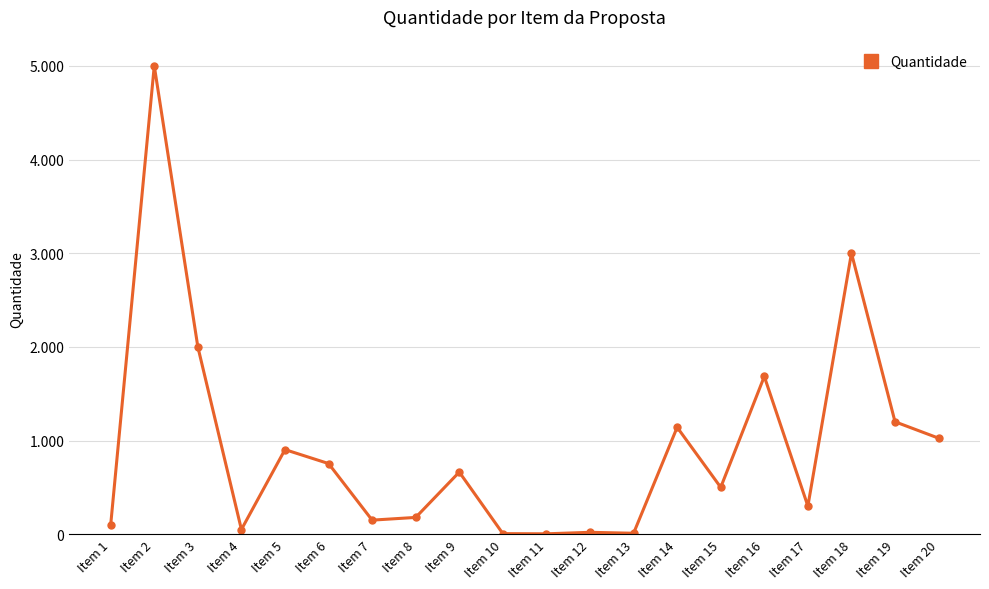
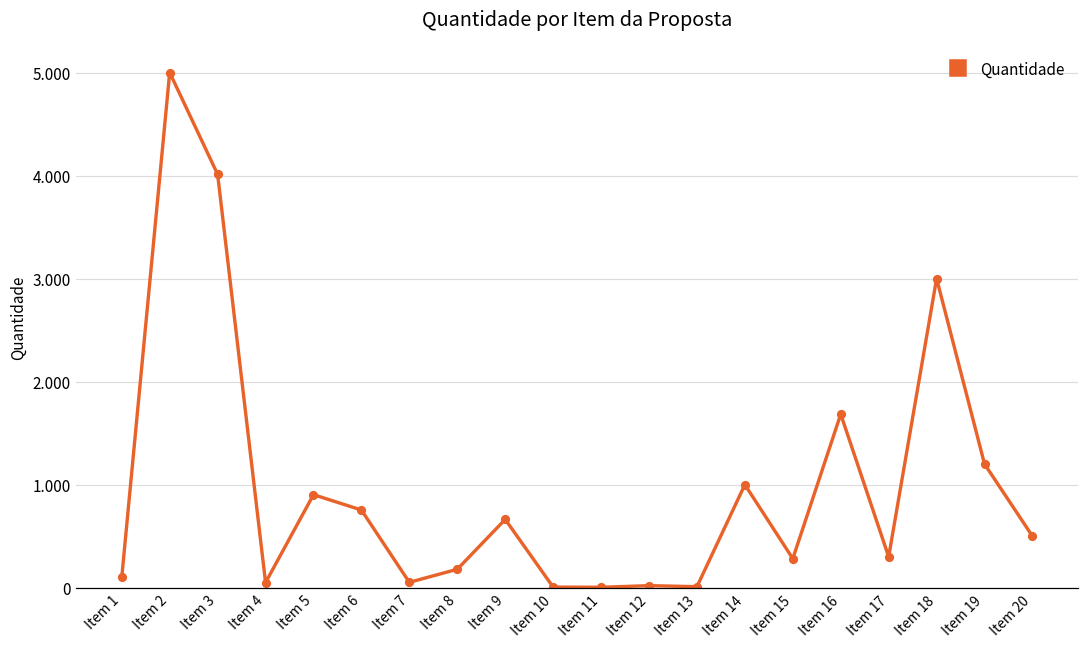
Item 3: 2.0 -> 4.0
Item 7: 0.2 -> 0.1
Item 14: 1.1 -> 1.0
Item 15: 0.5 -> 0.3
Item 20: 1.0 -> 0.5
